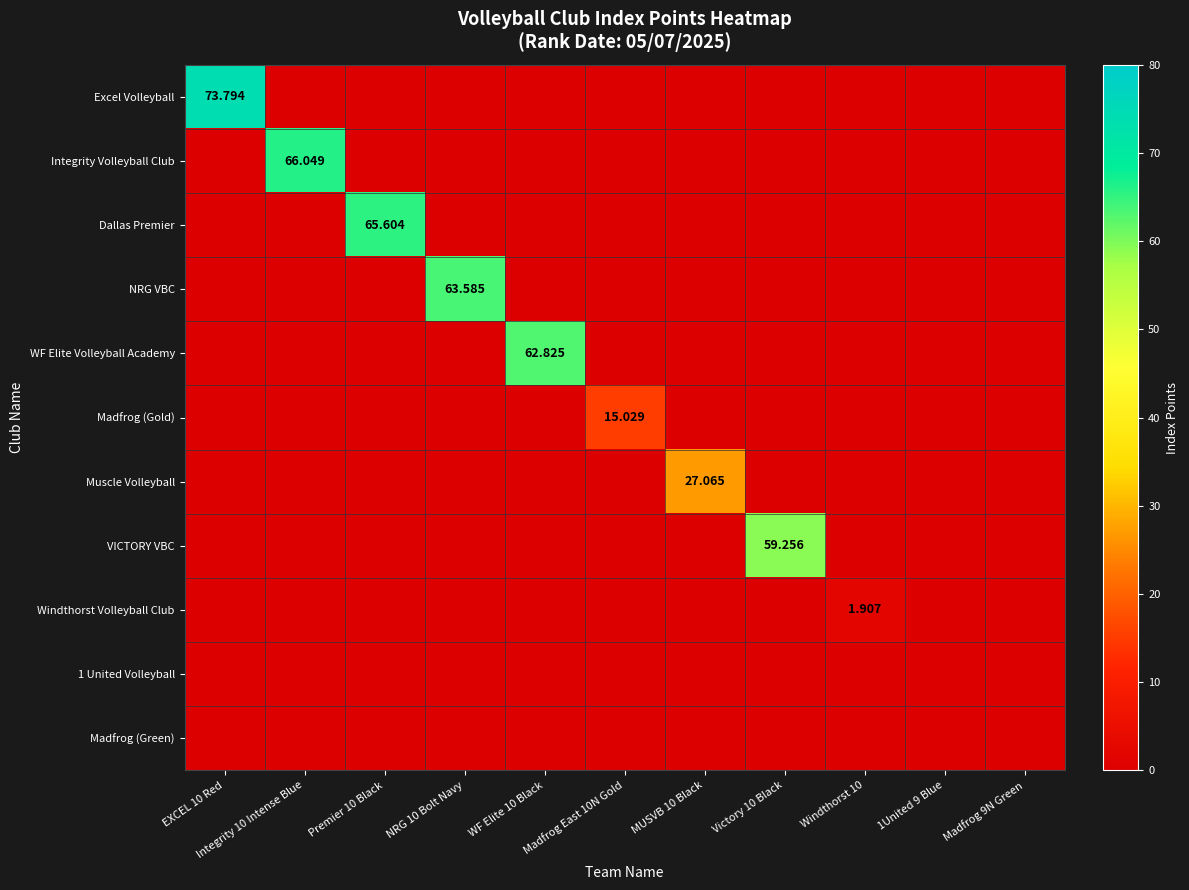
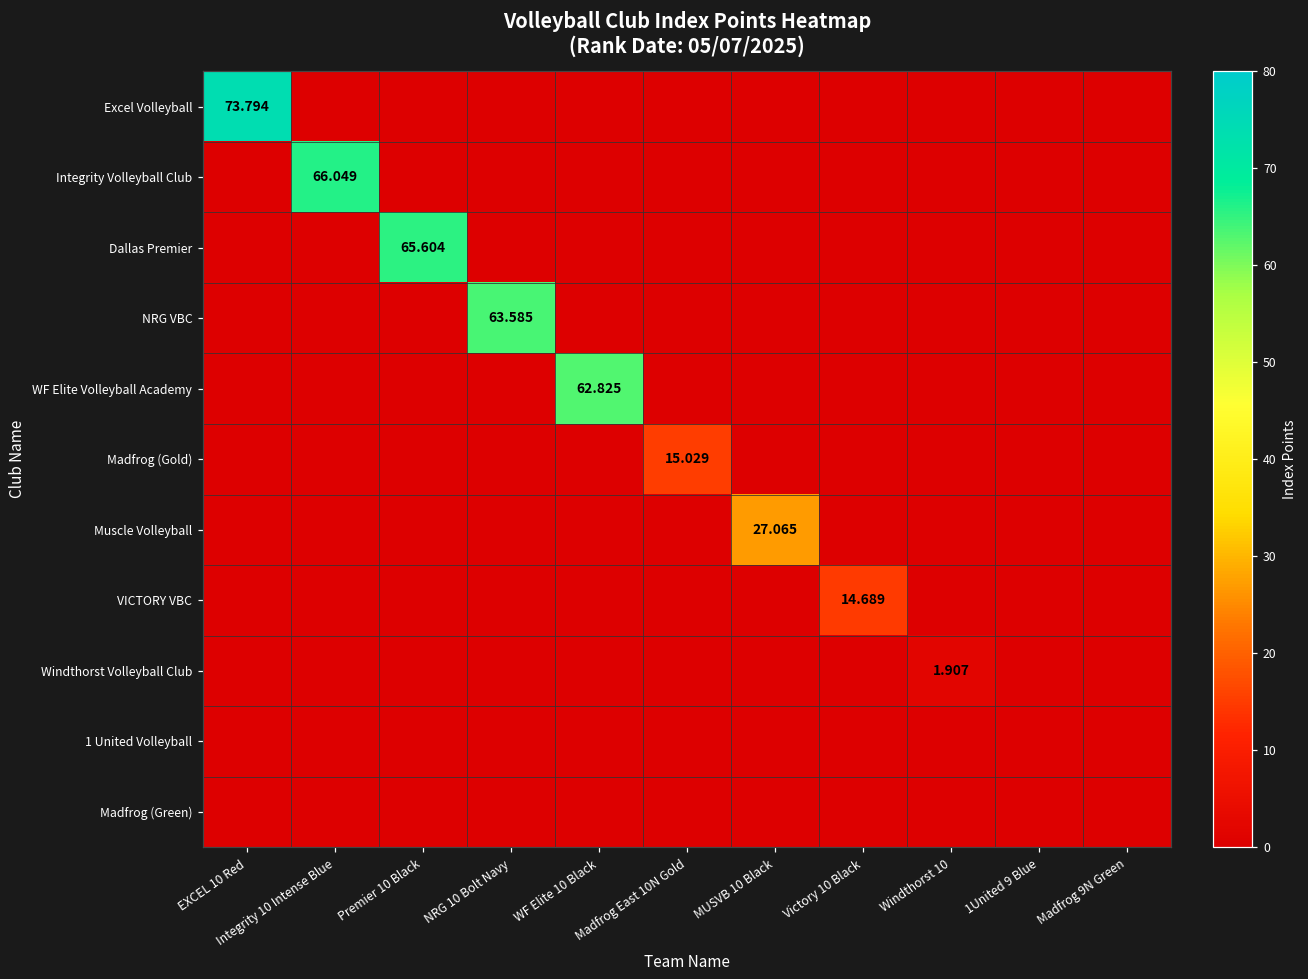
VICTORY VBC, Victory 10 Black: 59.256 -> 14.689
